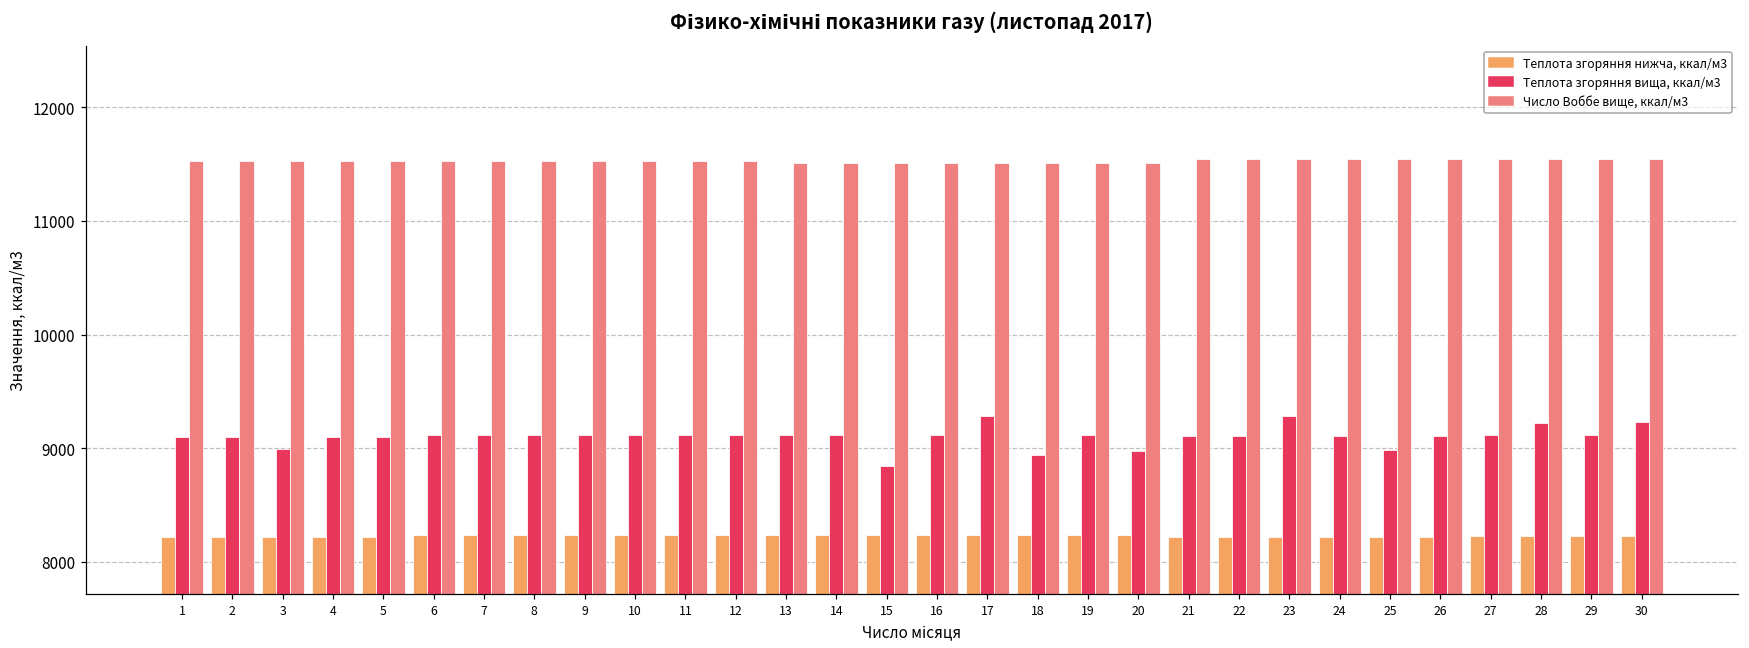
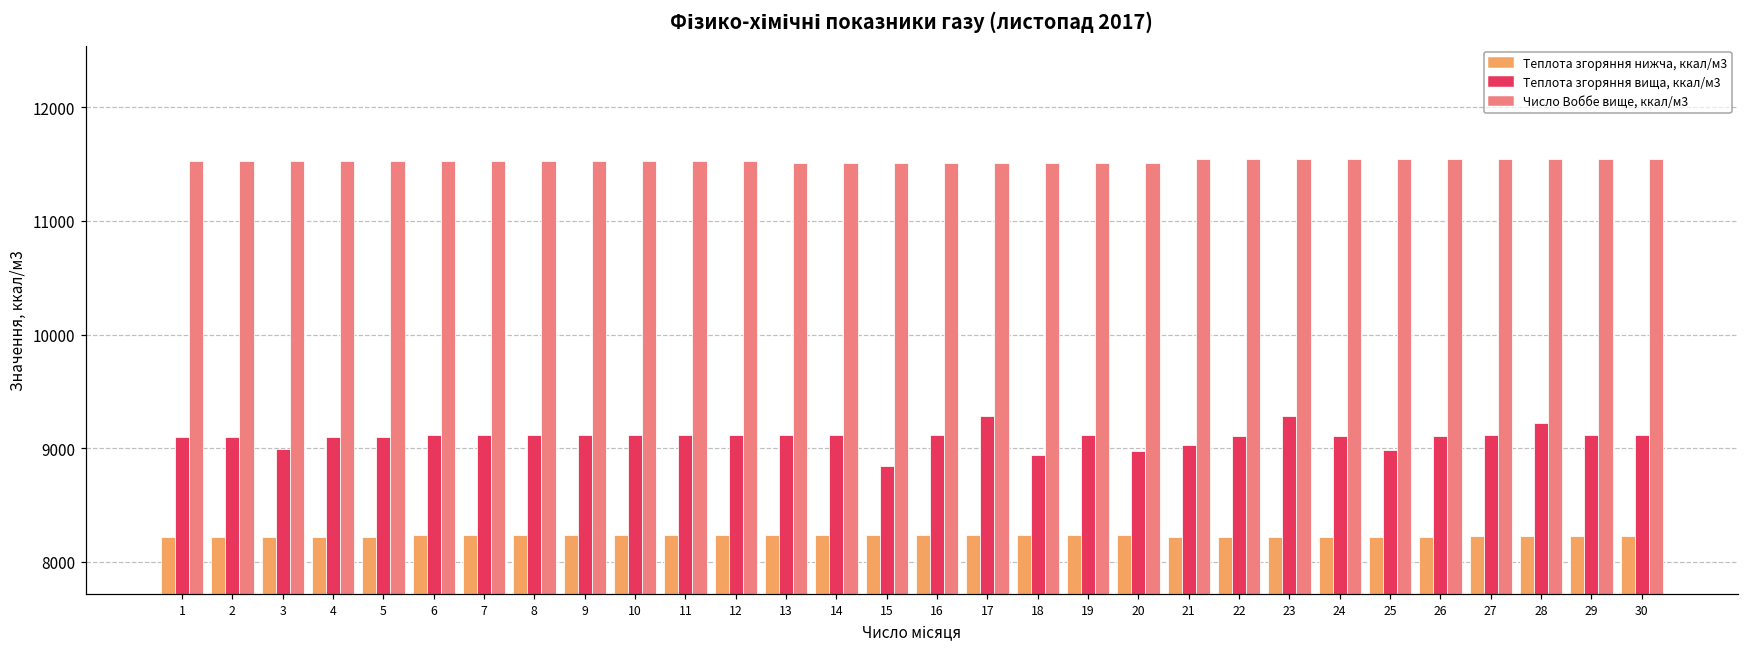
Теплота згоряння вища, ккал/м3, 21: 9110 -> 9030
Теплота згоряння вища, ккал/м3, 30: 9230 -> 9110
